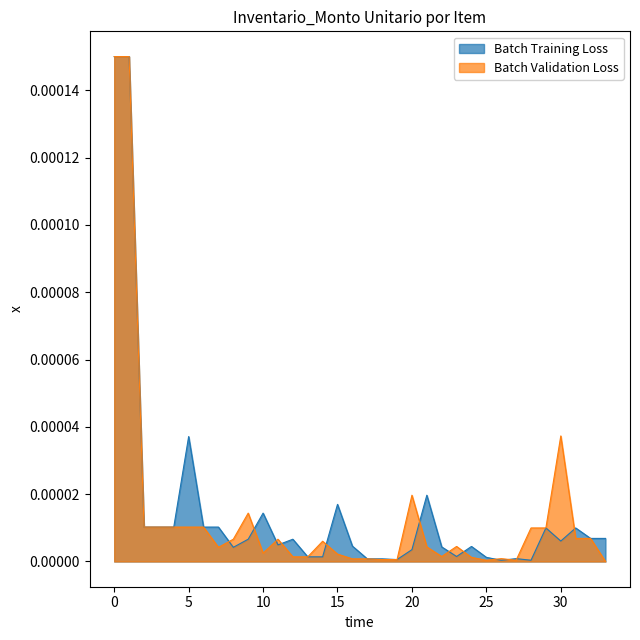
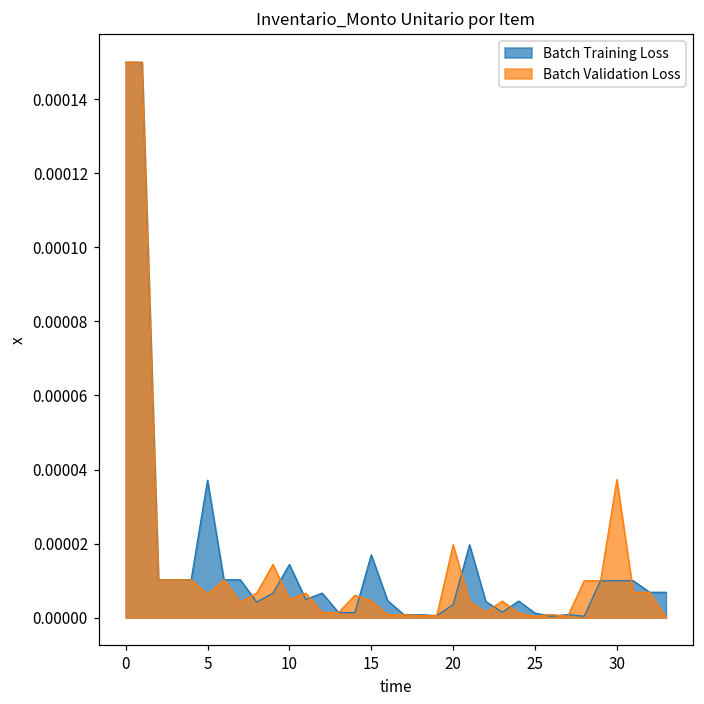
Batch Validation Loss, 5: 0.000010 -> 0.000006
Batch Validation Loss, 10: 0.000002 -> 0.000005
Batch Validation Loss, 15: 0.000002 -> 0.000005
Batch Training Loss, 30: 0.000006 -> 0.000010
